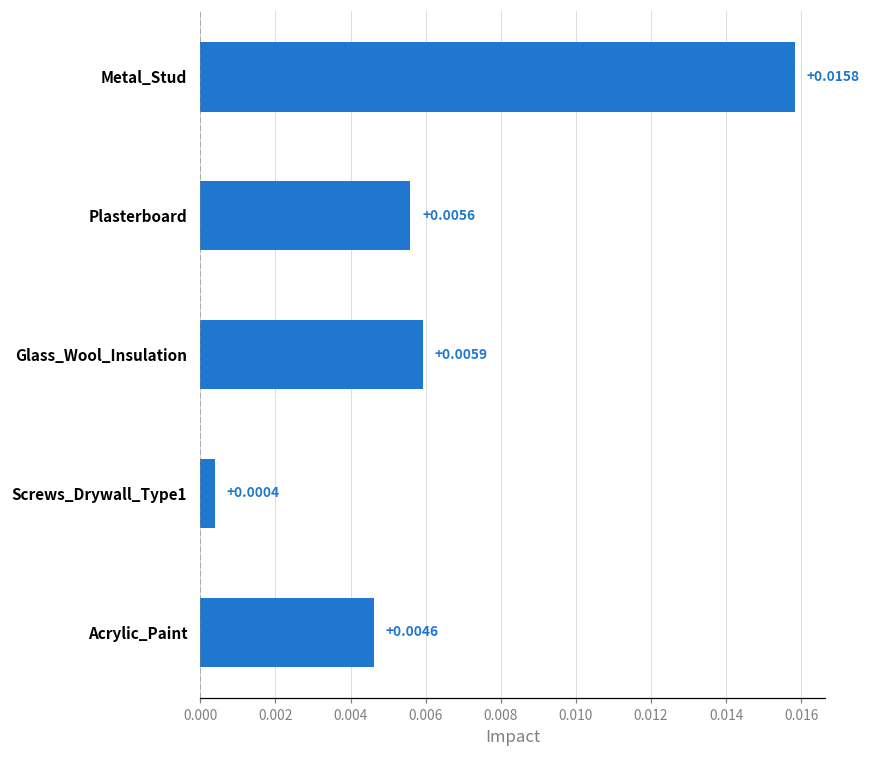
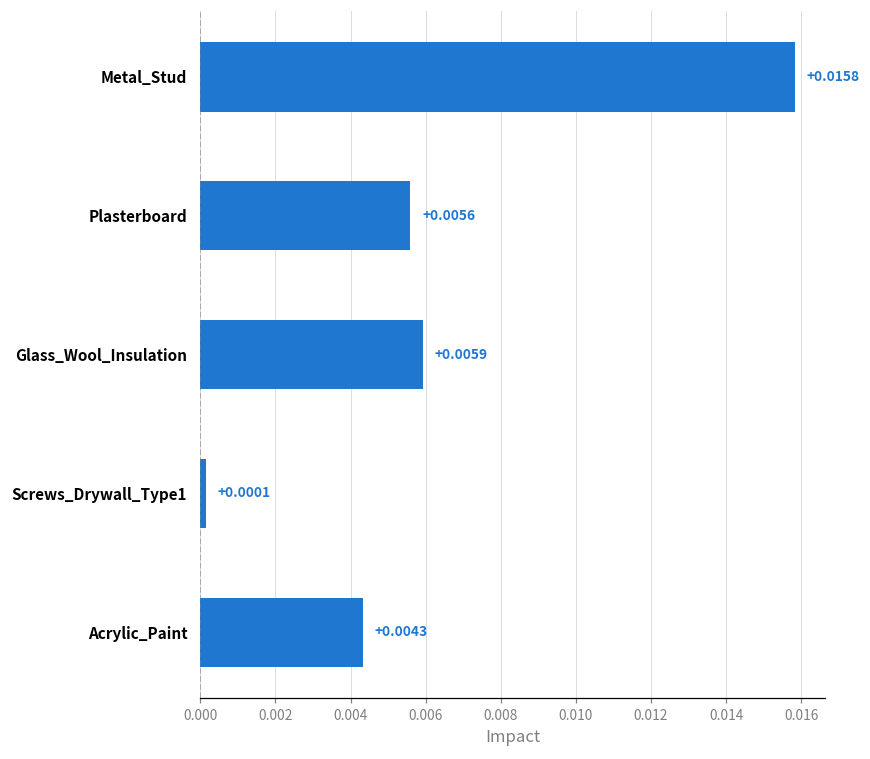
Screws_Drywall_Type1: +0.0004 -> +0.0001
Acrylic_Paint: +0.0046 -> +0.0043
